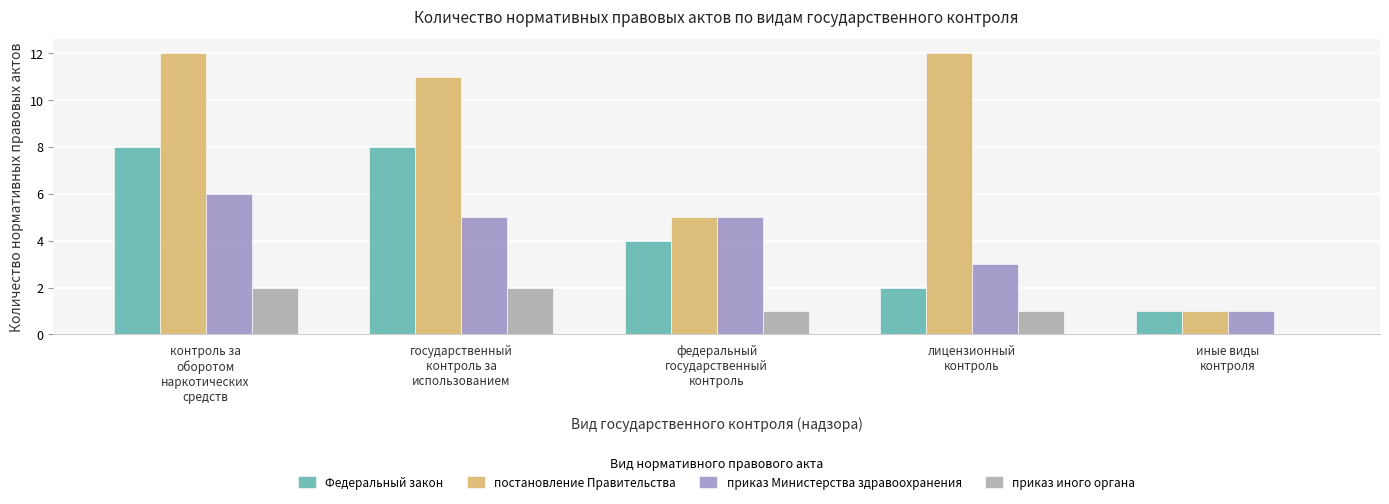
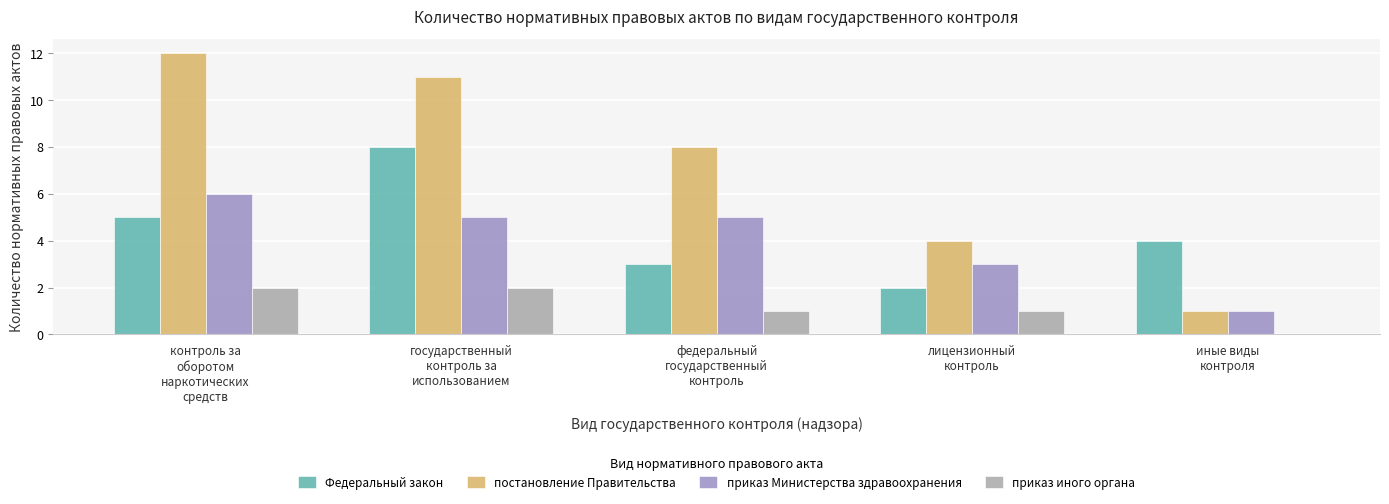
Федеральный закон, контроль за оборотом наркотических средств: 8 -> 5
Федеральный закон, федеральный государственный контроль: 4 -> 3
постановление Правительства, федеральный государственный контроль: 5 -> 8
постановление Правительства, лицензионный контроль: 12 -> 4
Федеральный закон, иные виды контроля: 1 -> 4
